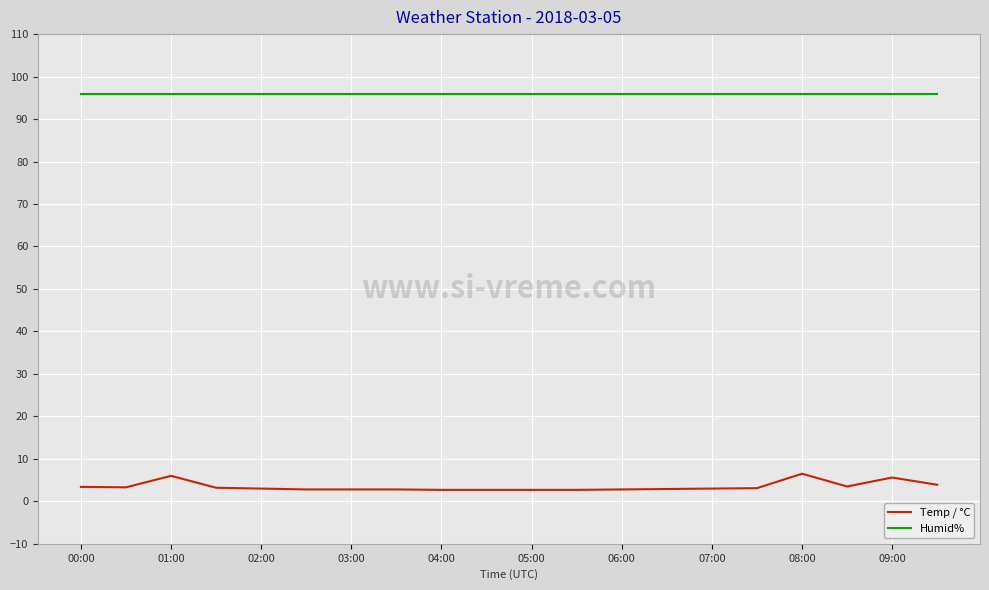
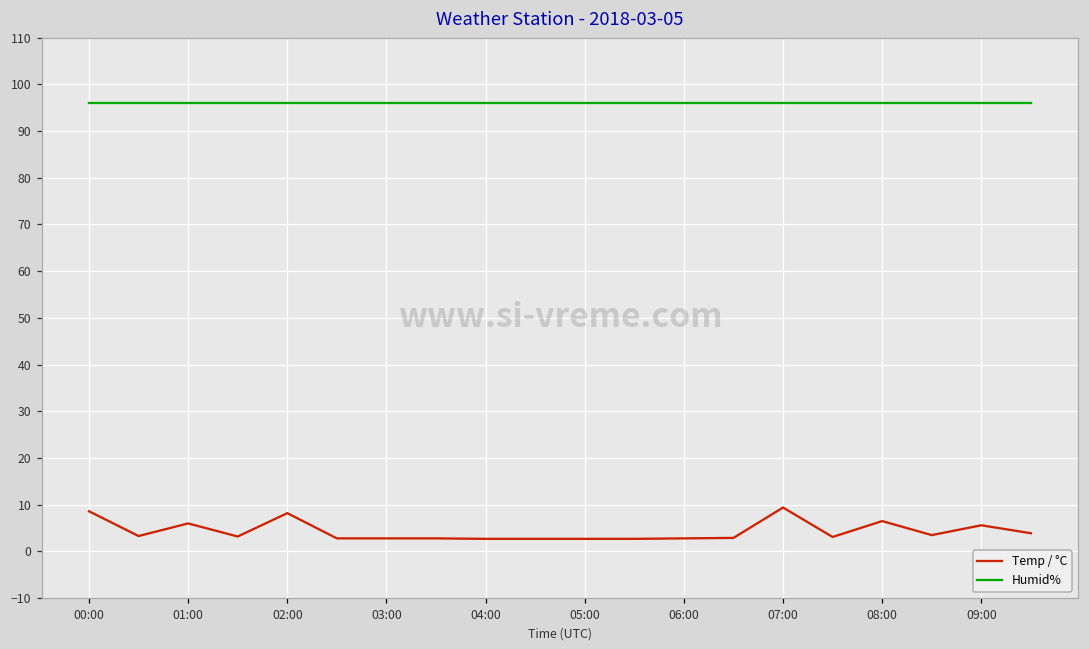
Temp / °C, 00:00: 3 -> 9
Temp / °C, 02:00: 3 -> 8
Temp / °C, 07:00: 3 -> 9
